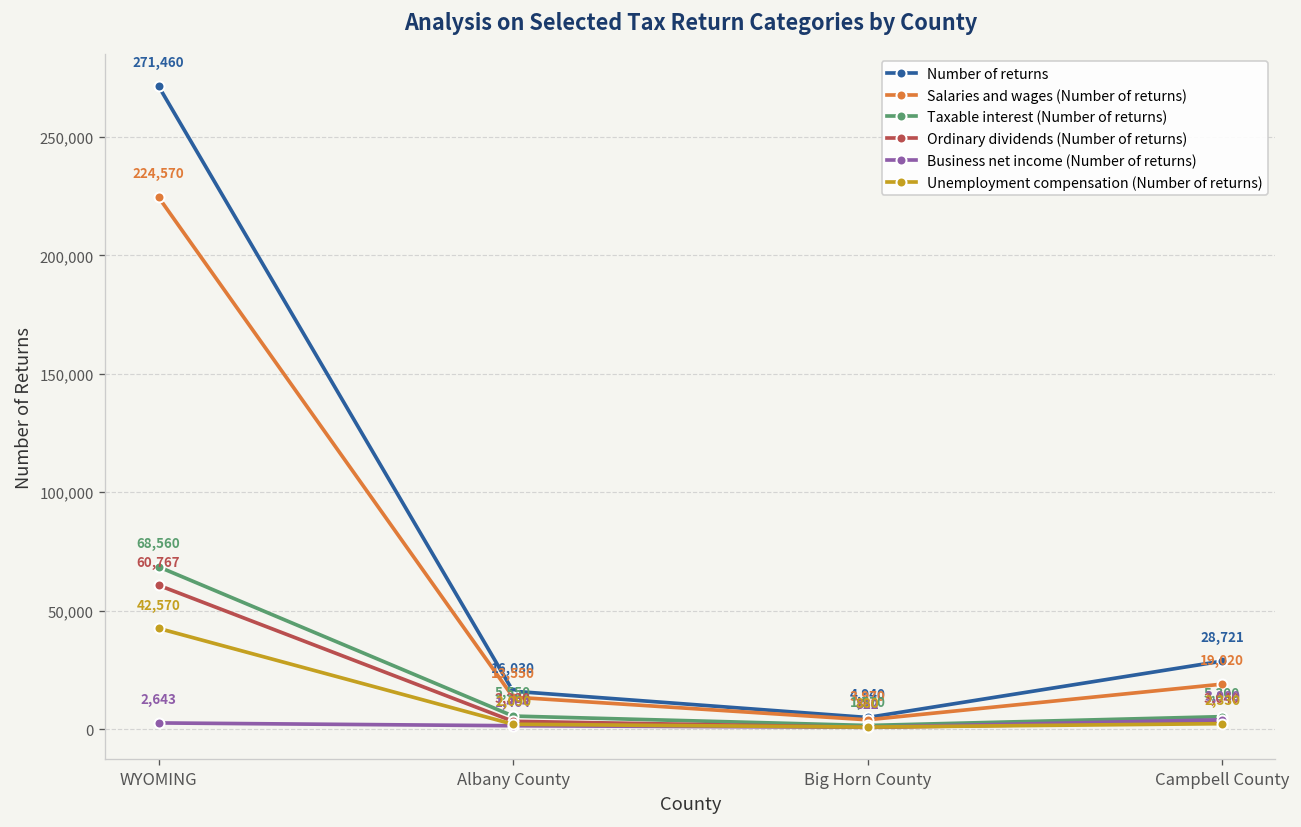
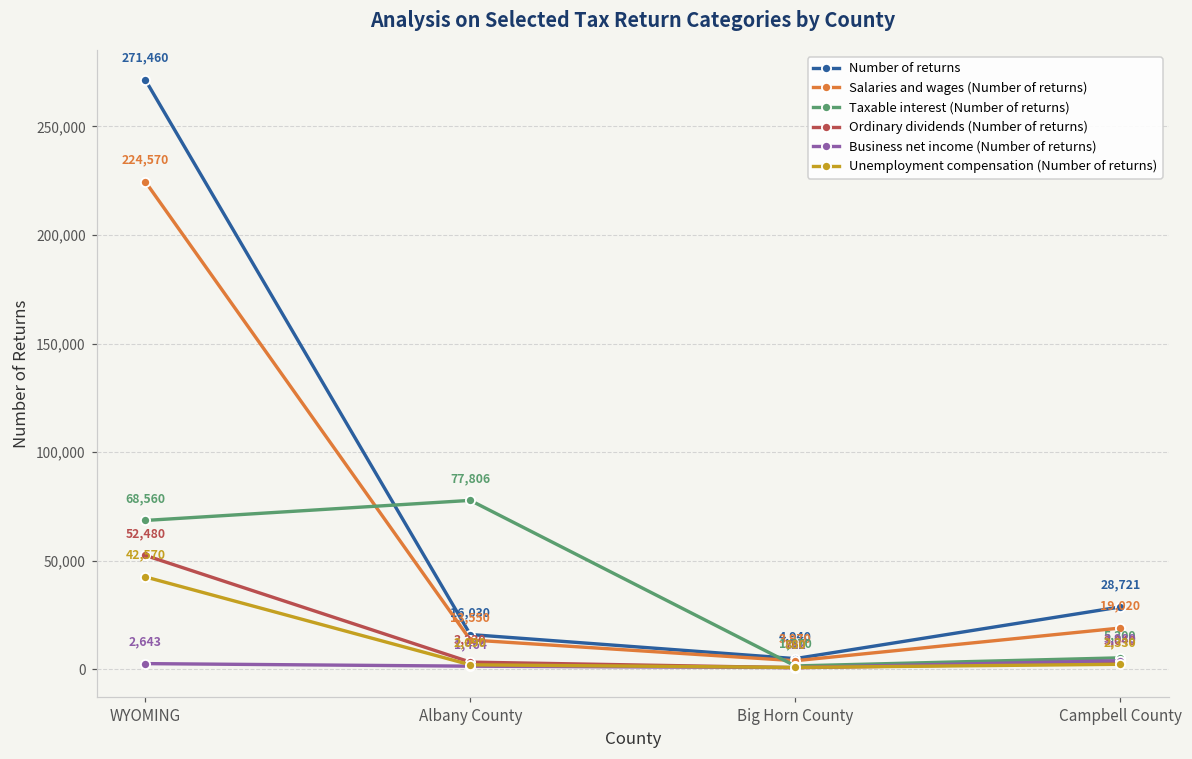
Ordinary dividends (Number of returns), WYOMING: 60,767 -> 52,480
Taxable interest (Number of returns), Albany County: 5,550 -> 77,806
